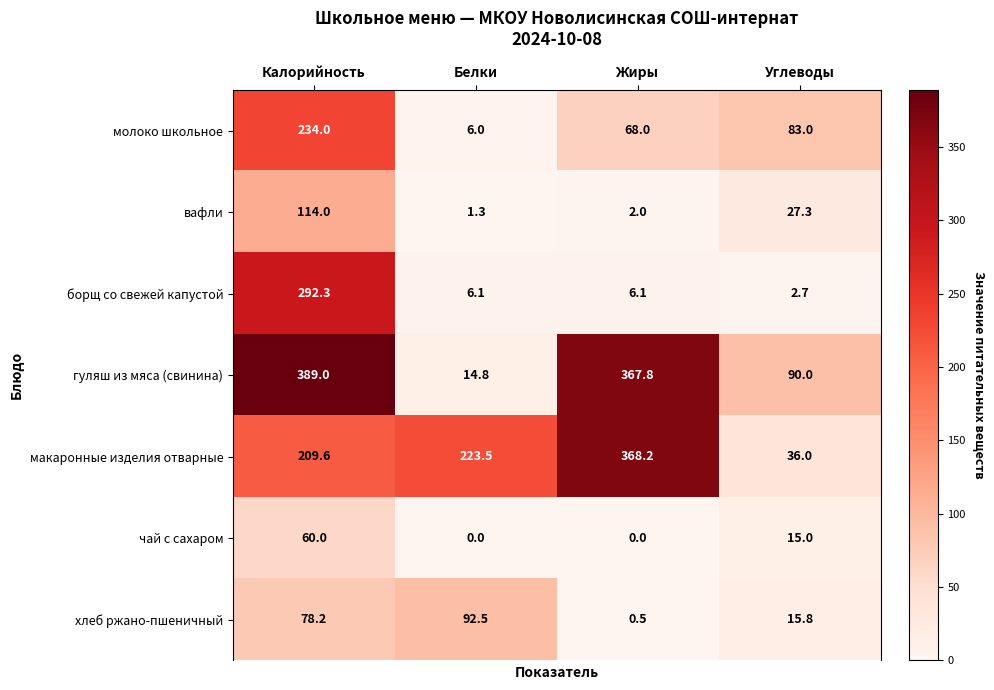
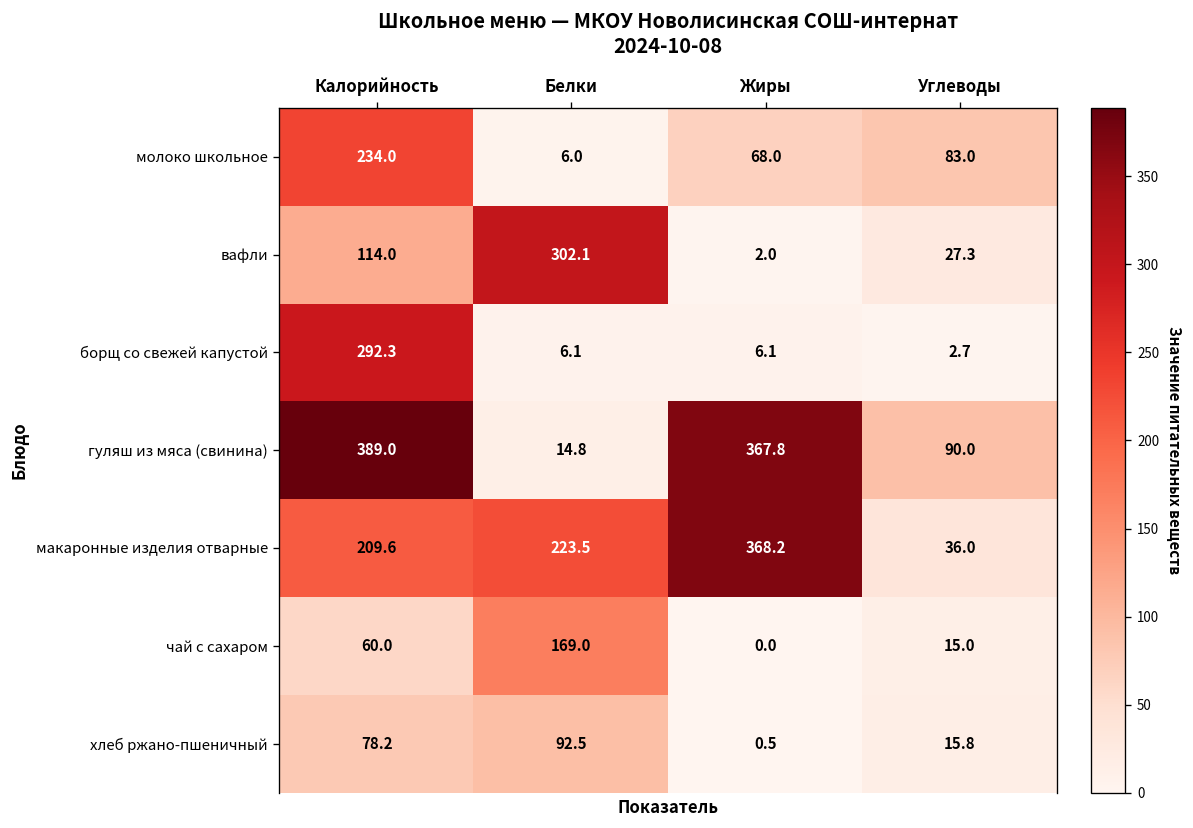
вафли, Белки: 1.3 -> 302.1
чай с сахаром, Белки: 0.0 -> 169.0
